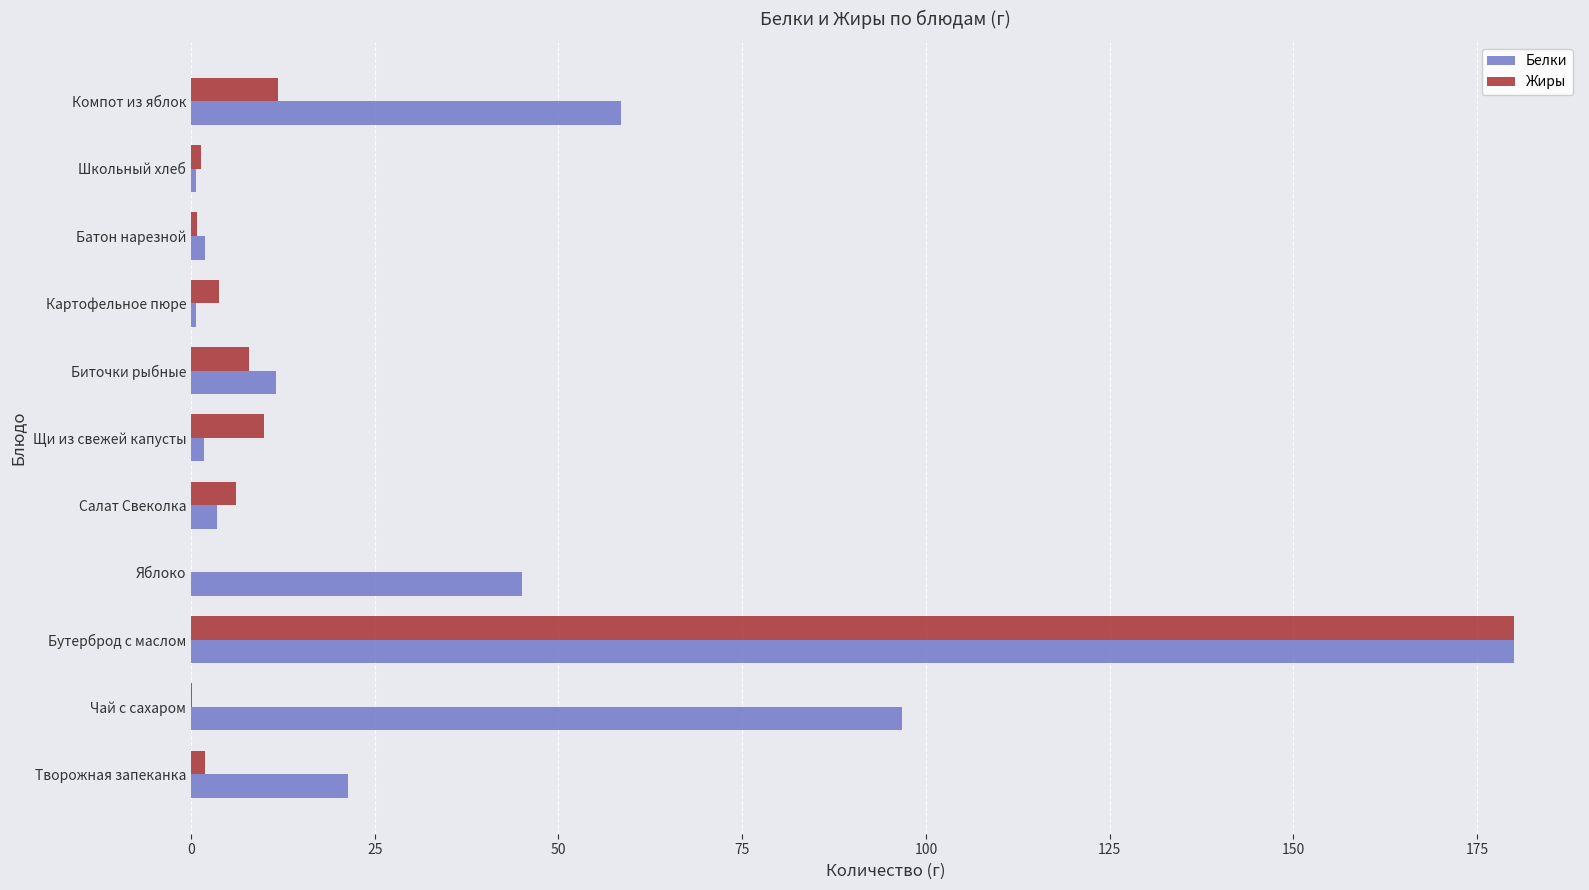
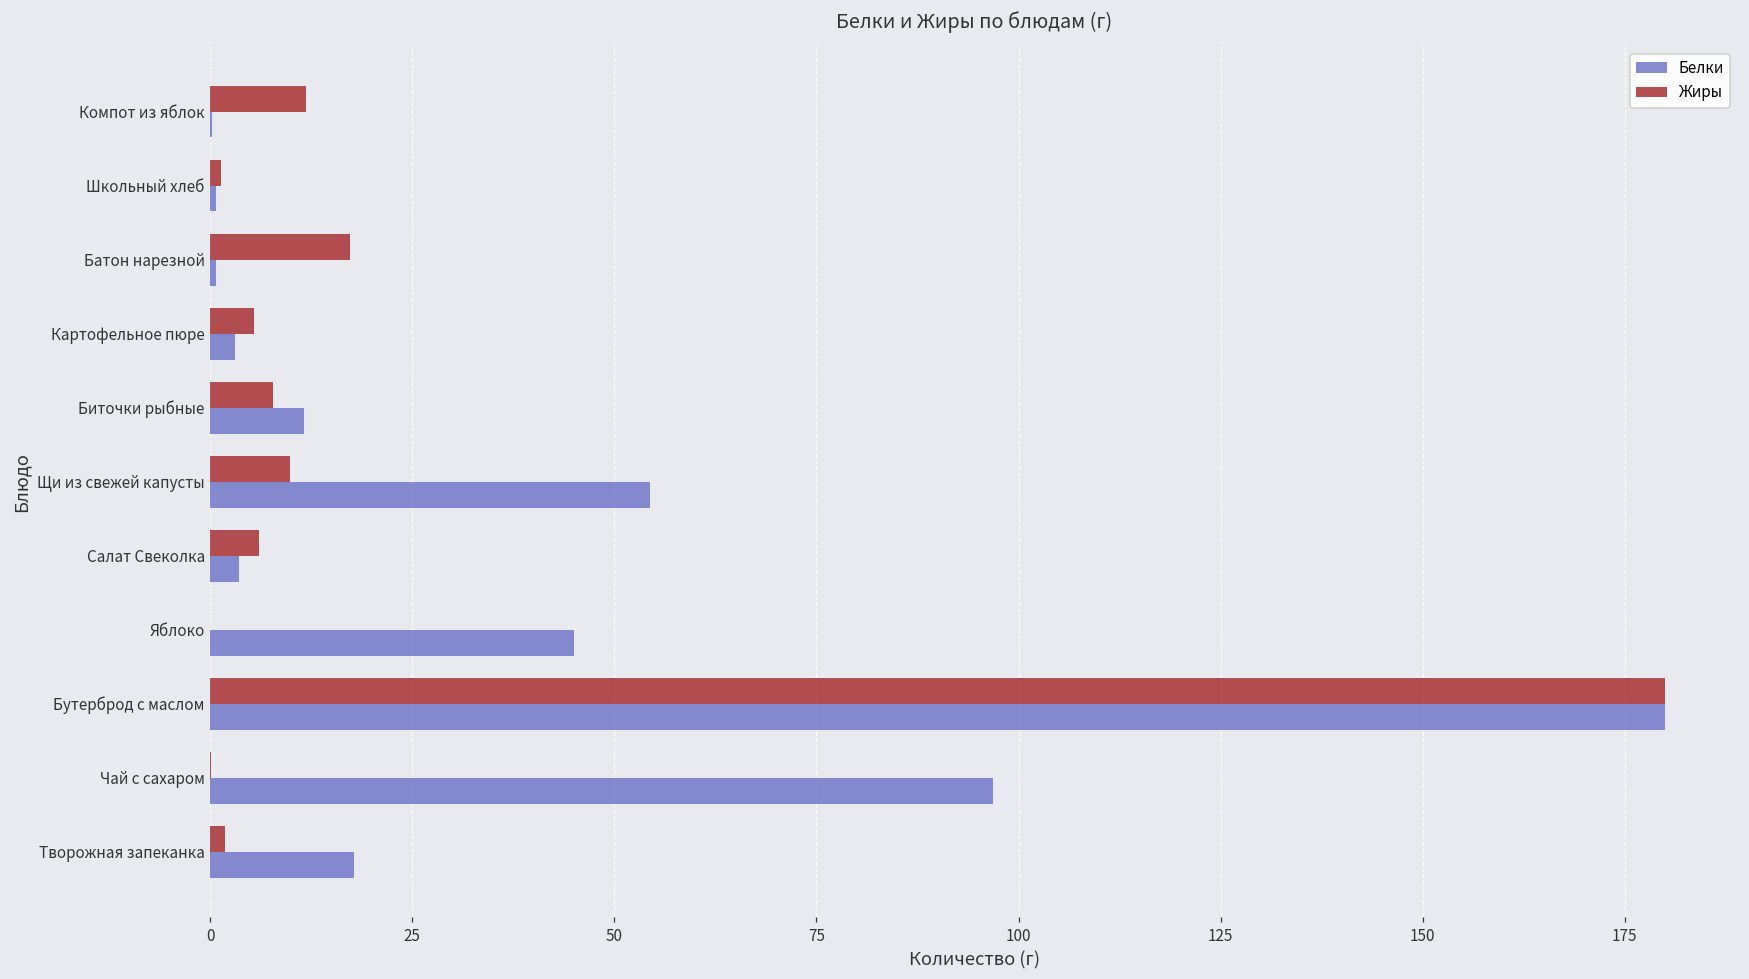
Белки, Компот из яблок: 59 -> 0
Жиры, Батон нарезной: 1 -> 17
Белки, Батон нарезной: 2 -> 1
Жиры, Картофельное пюре: 4 -> 5
Белки, Картофельное пюре: 1 -> 3
Белки, Щи из свежей капусты: 2 -> 54
Белки, Творожная запеканка: 21 -> 18
